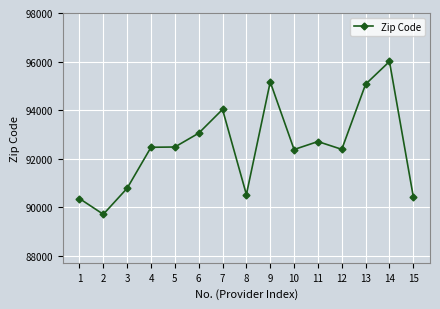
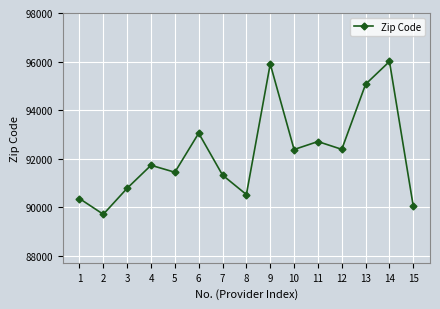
4: 92500 -> 91700
5: 92500 -> 91400
7: 94000 -> 91300
9: 95200 -> 95900
15: 90400 -> 90000
